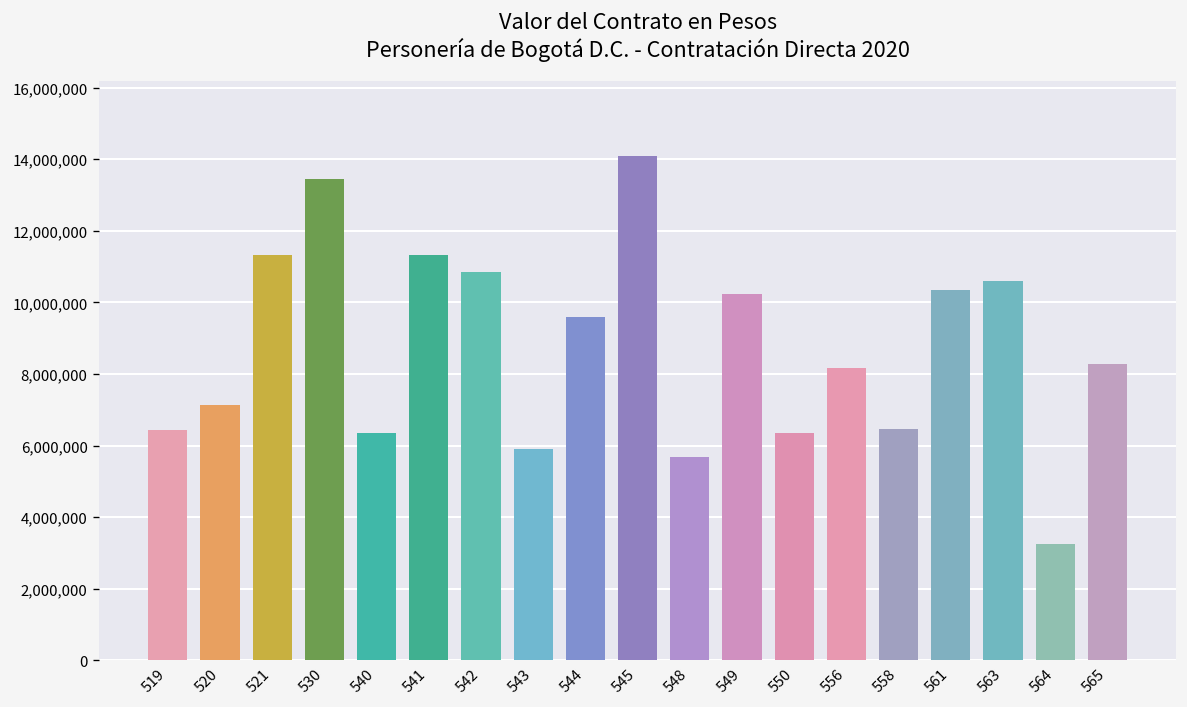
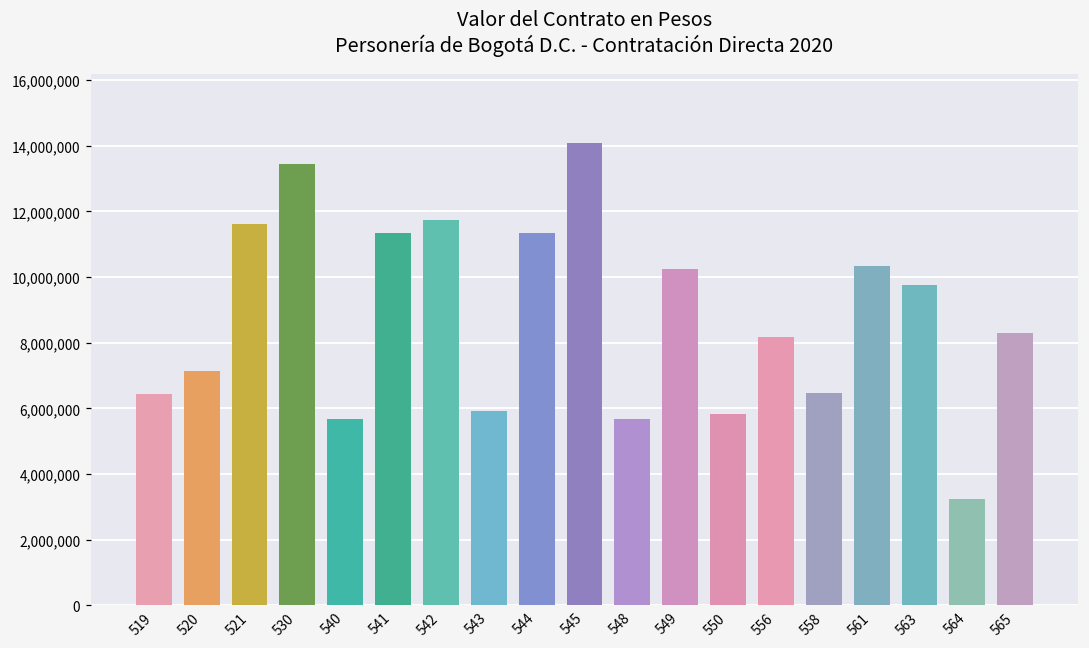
521: 11,300,000 -> 11,600,000
540: 6,300,000 -> 5,700,000
542: 10,800,000 -> 11,700,000
544: 9,600,000 -> 11,300,000
550: 6,400,000 -> 5,800,000
563: 10,600,000 -> 9,800,000
